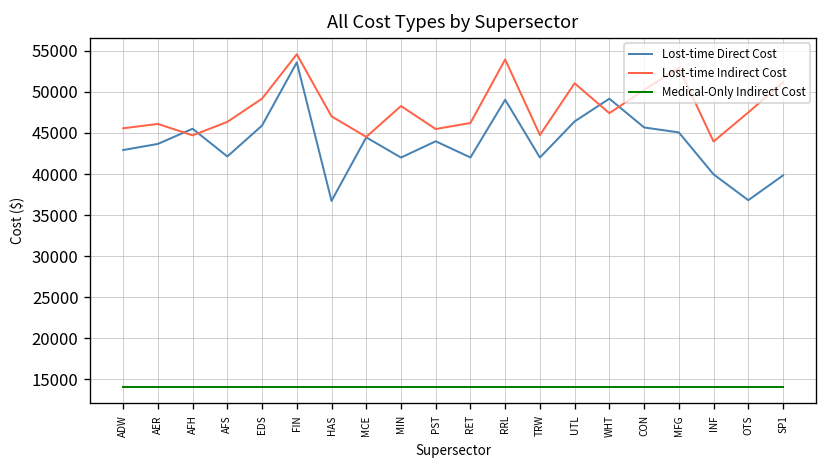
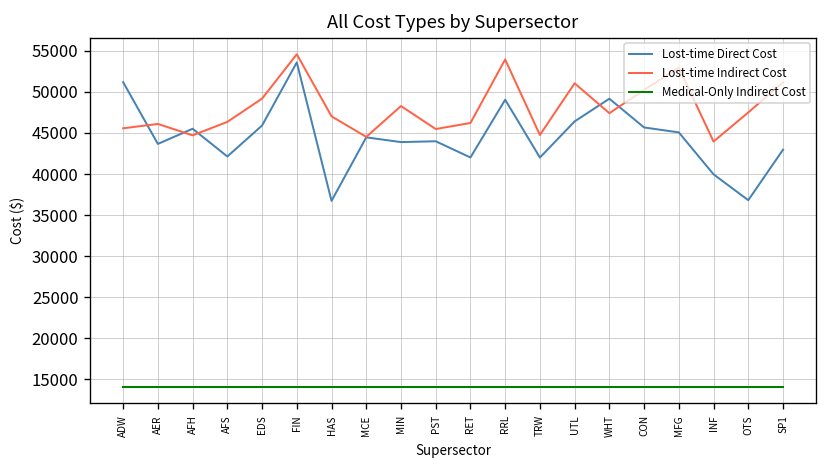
Lost-time Direct Cost, ADW: 43000 -> 51000
Lost-time Direct Cost, MIN: 42000 -> 44000
Lost-time Direct Cost, SP1: 40000 -> 43000
